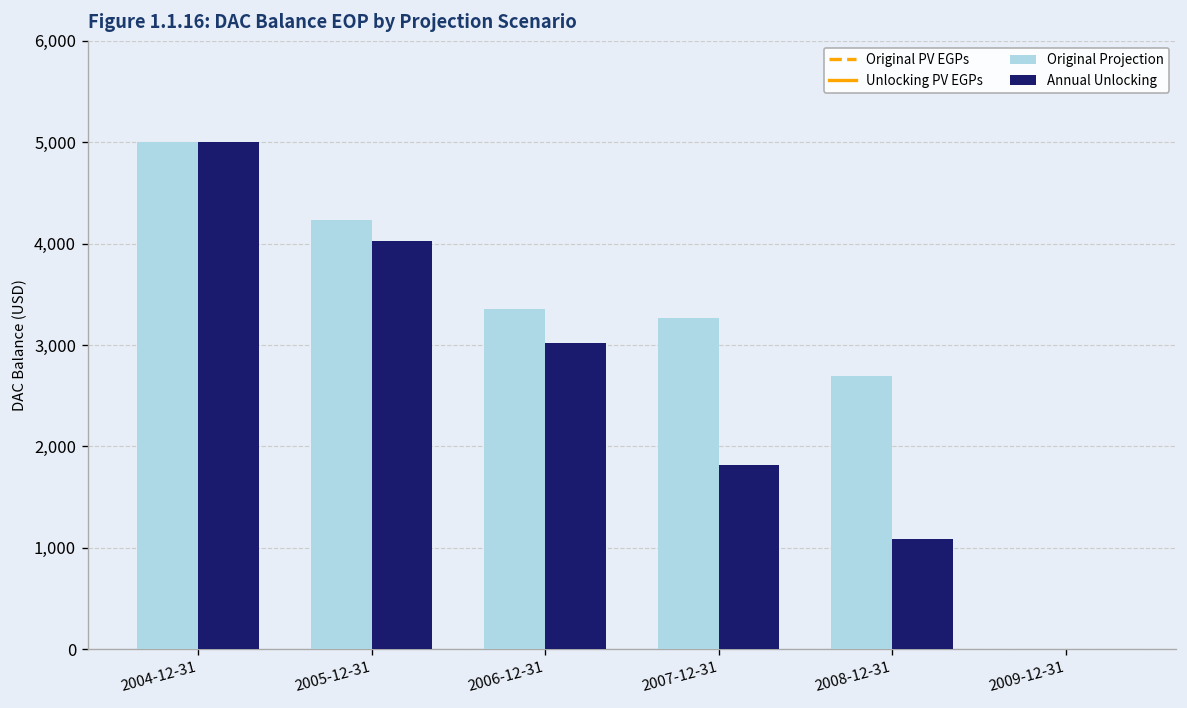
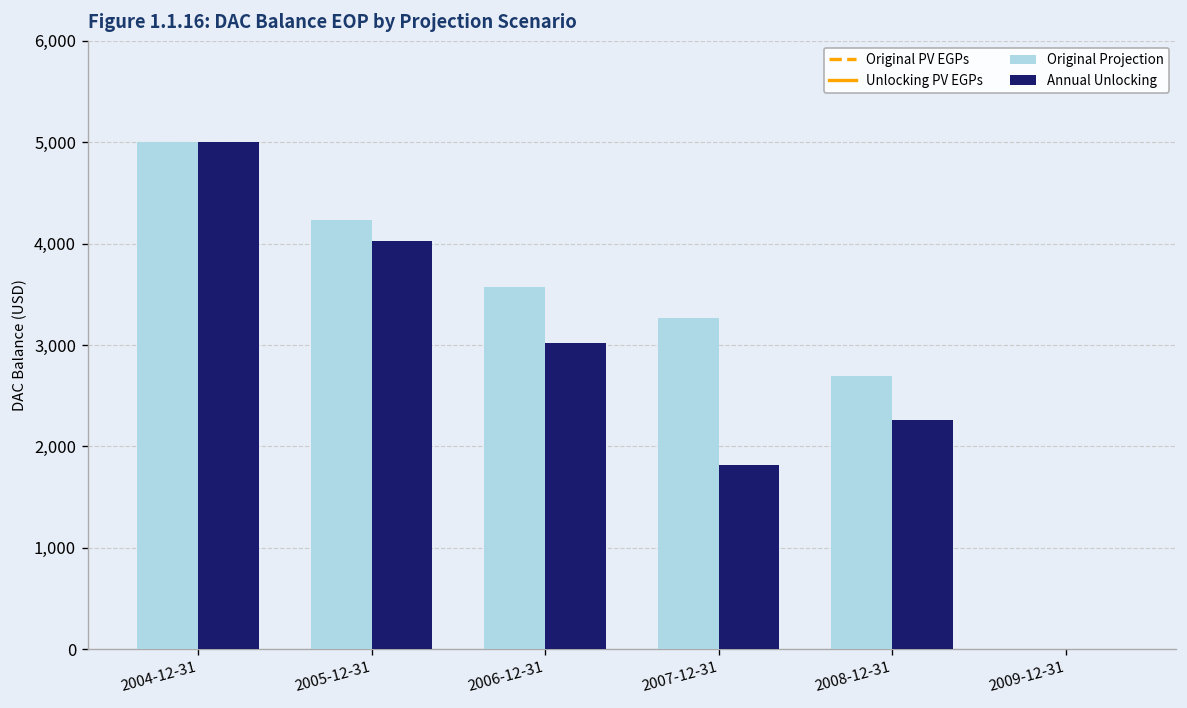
Original Projection, 2006-12-31: 3,400 -> 3,600
Annual Unlocking, 2008-12-31: 1,100 -> 2,300
